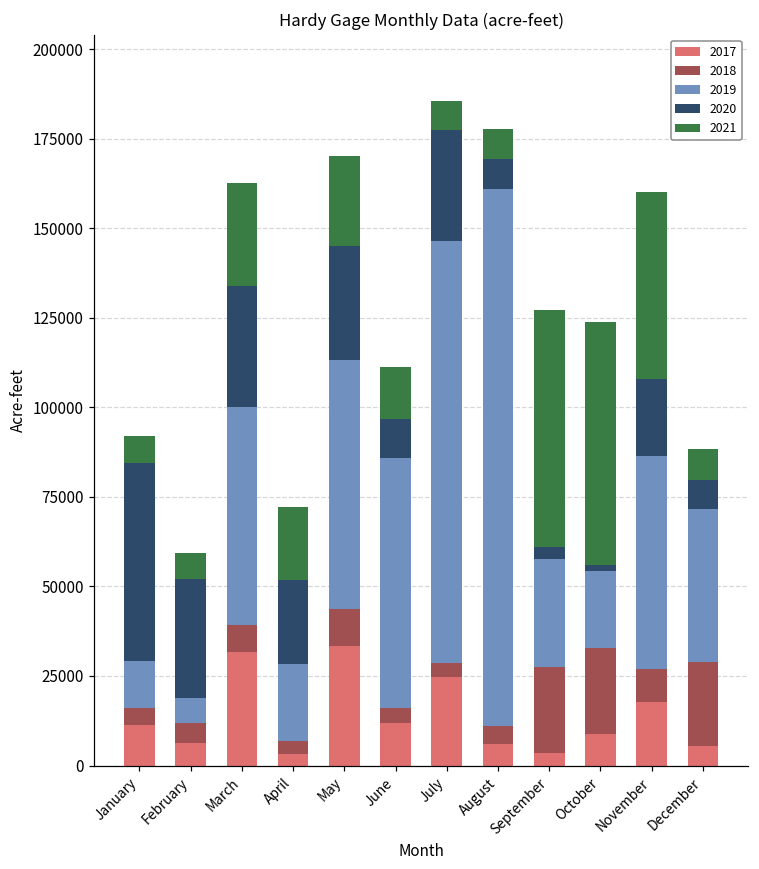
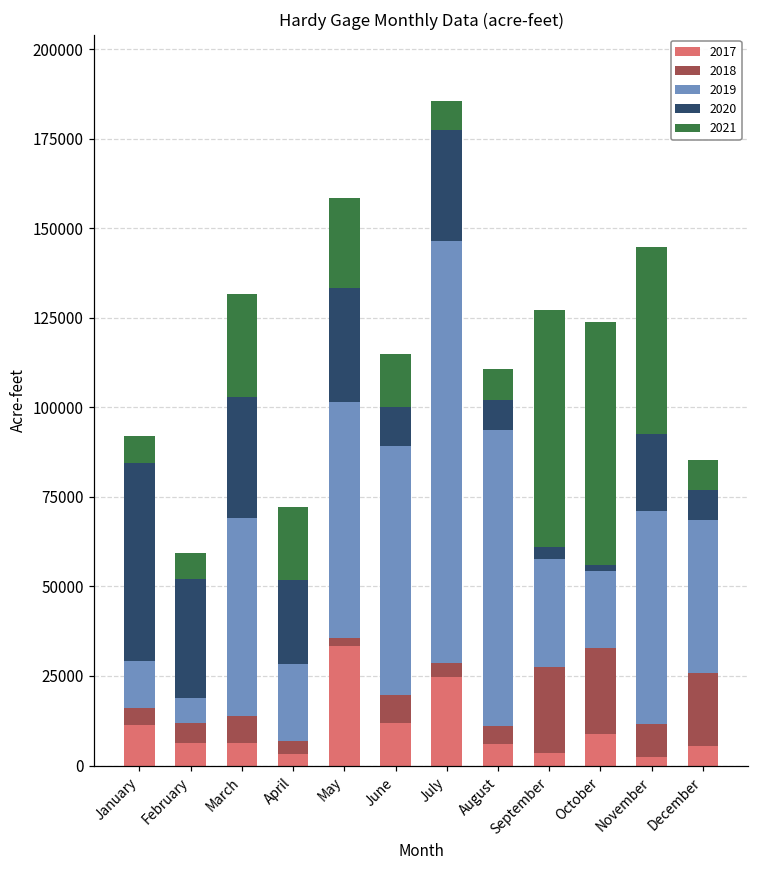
2017, March: 32000 -> 6000
2019, March: 61000 -> 55000
2018, May: 10000 -> 2000
2019, May: 70000 -> 66000
2018, June: 4000 -> 8000
2019, August: 150000 -> 83000
2017, November: 18000 -> 2000
2018, December: 23000 -> 20000
